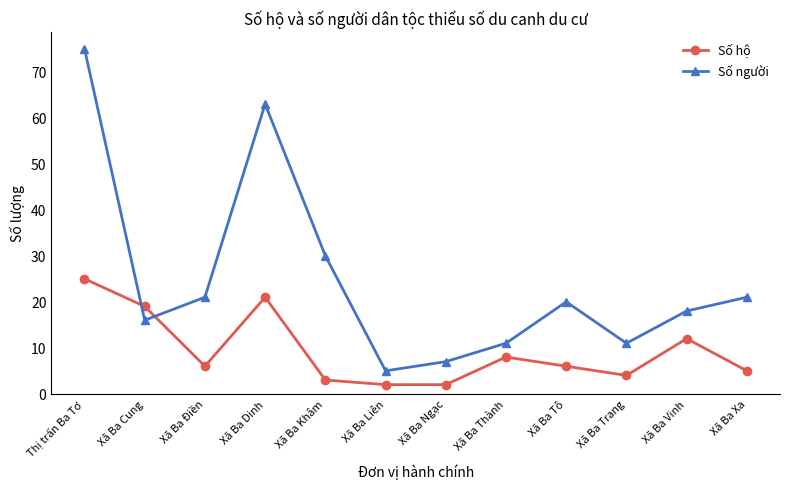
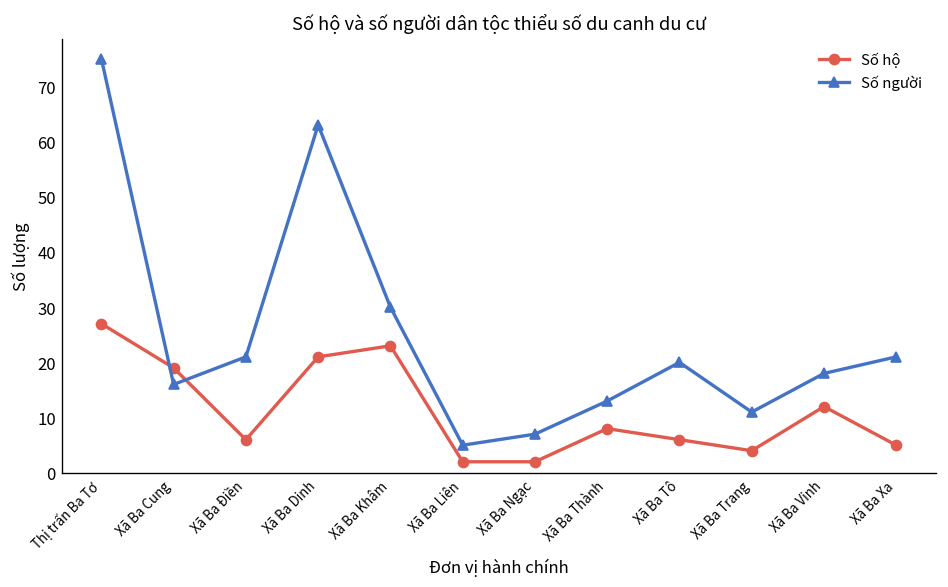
Số hộ, Thị trấn Ba Tơ: 25 -> 27
Số hộ, Xã Ba Khâm: 3 -> 23
Số người, Xã Ba Thành: 11 -> 13
